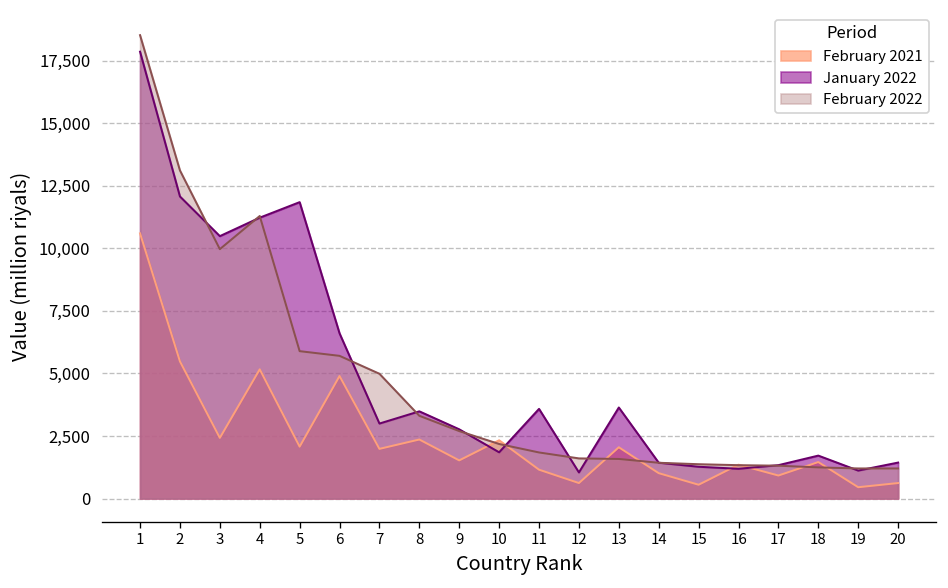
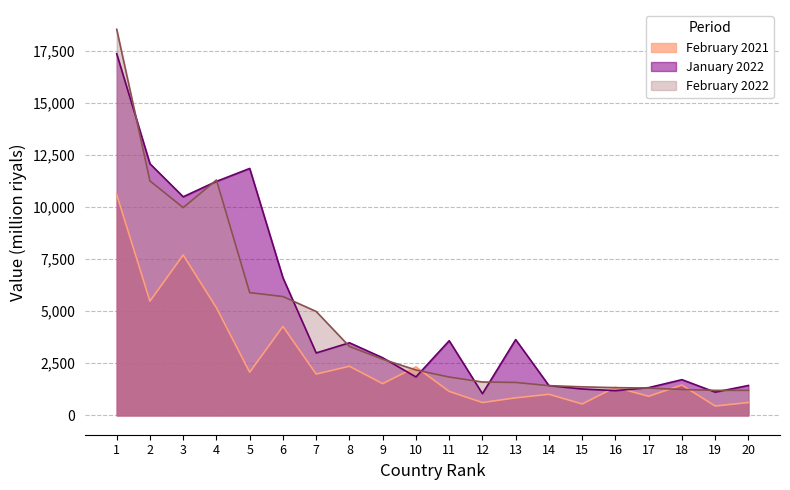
January 2022, 1: 17,900 -> 17,300
February 2022, 2: 13,100 -> 11,200
February 2021, 3: 2,400 -> 7,700
February 2021, 6: 4,900 -> 4,300
February 2021, 13: 2,000 -> 800
